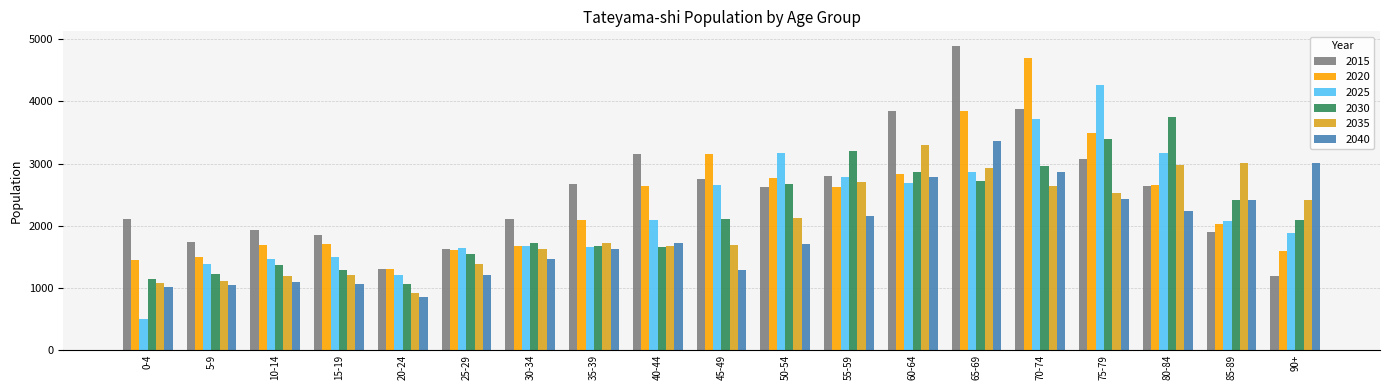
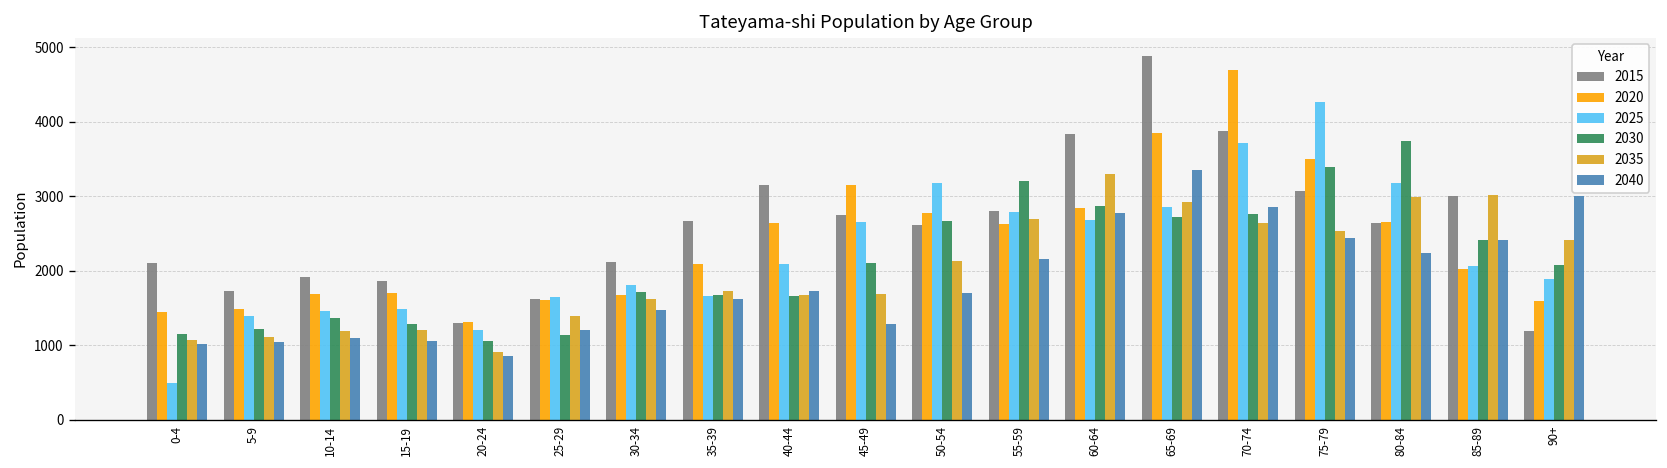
2030, 25-29: 1500 -> 1100
2025, 30-34: 1700 -> 1800
2030, 70-74: 3000 -> 2800
2015, 85-89: 1900 -> 3000
